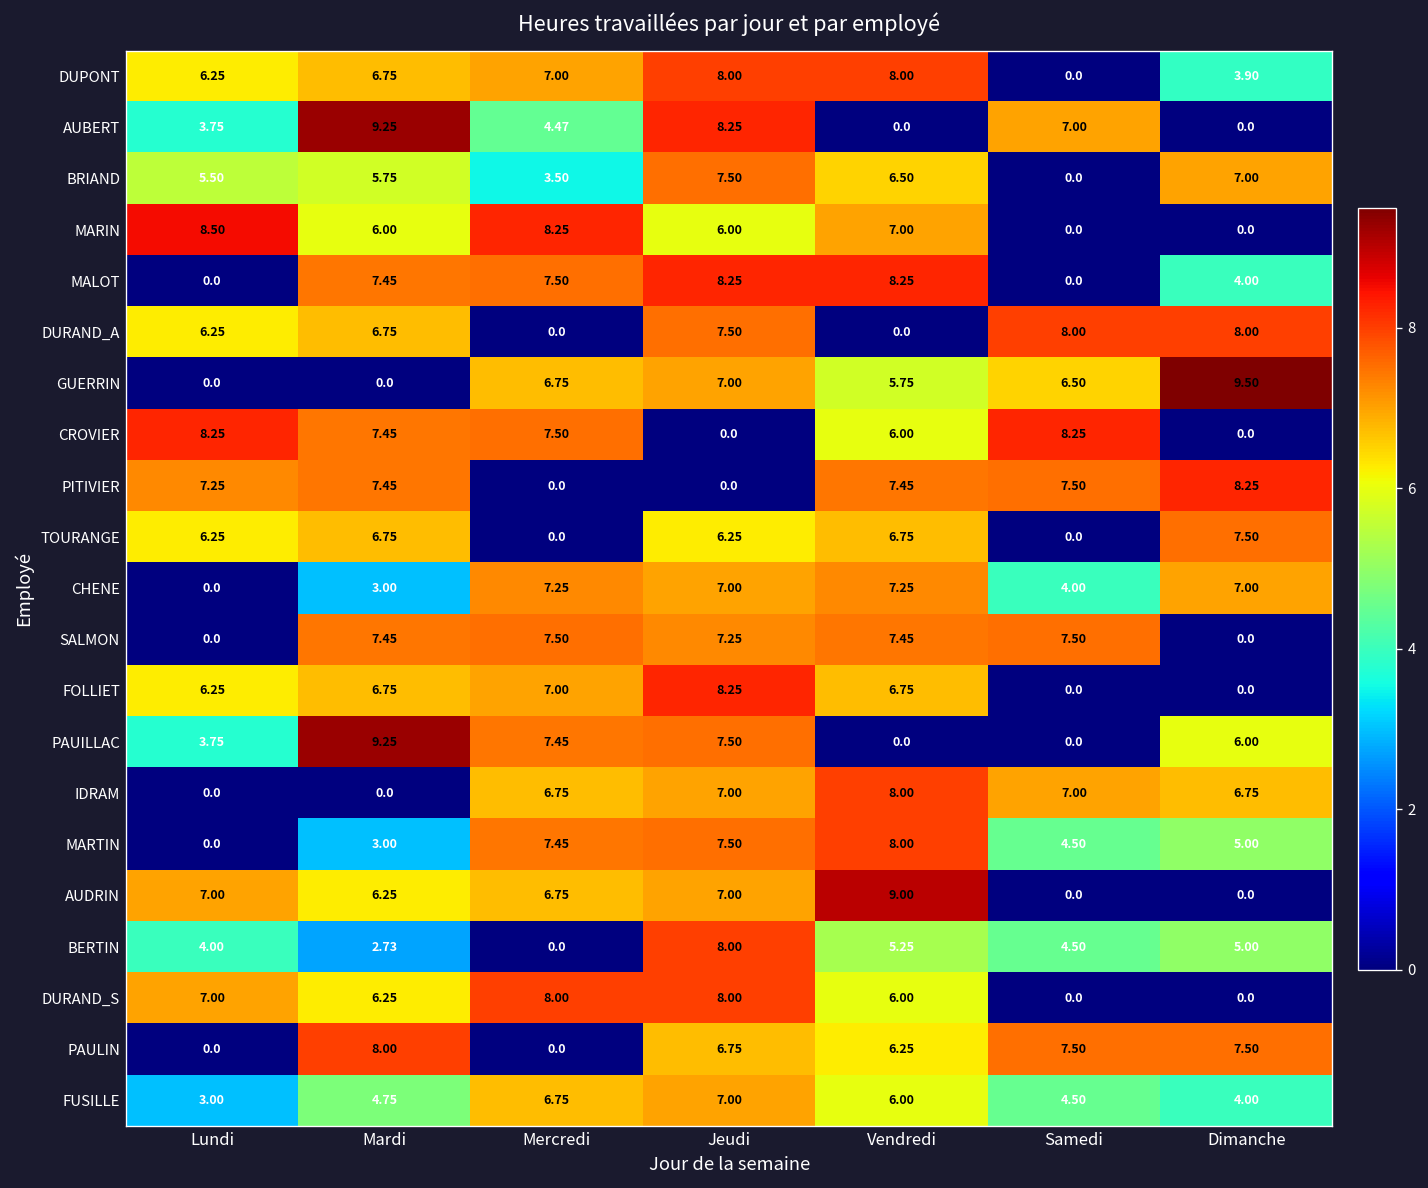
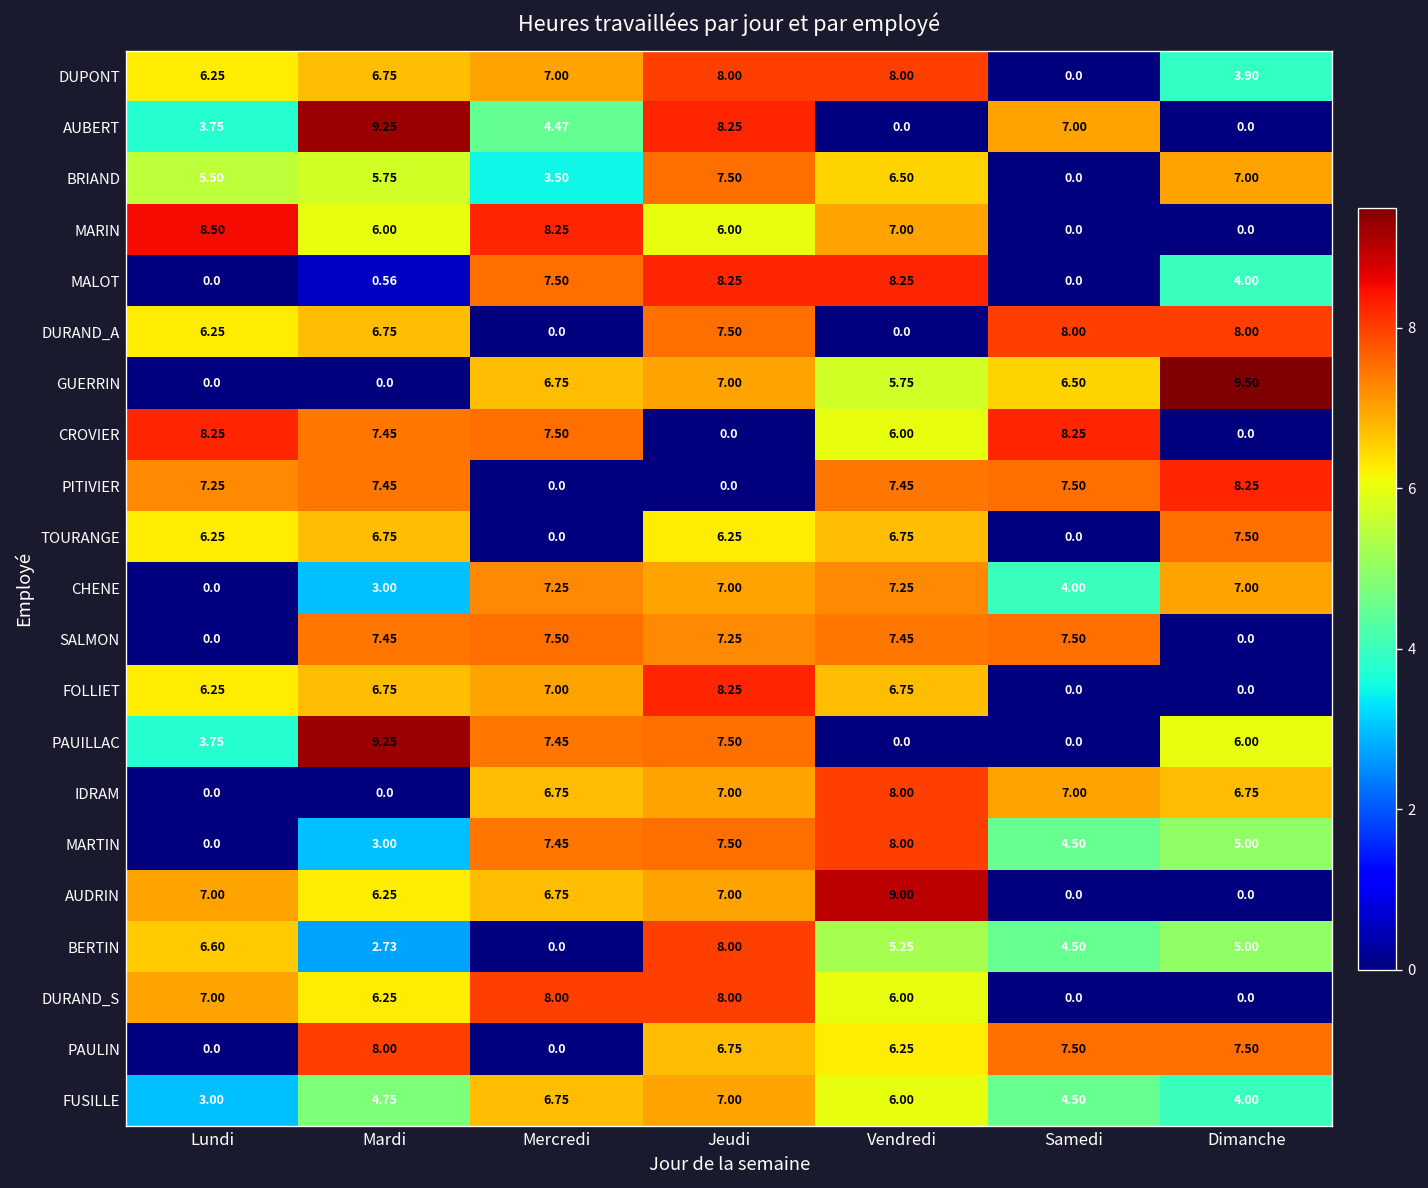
MALOT, Mardi: 7.45 -> 0.56
BERTIN, Lundi: 4.00 -> 6.60
